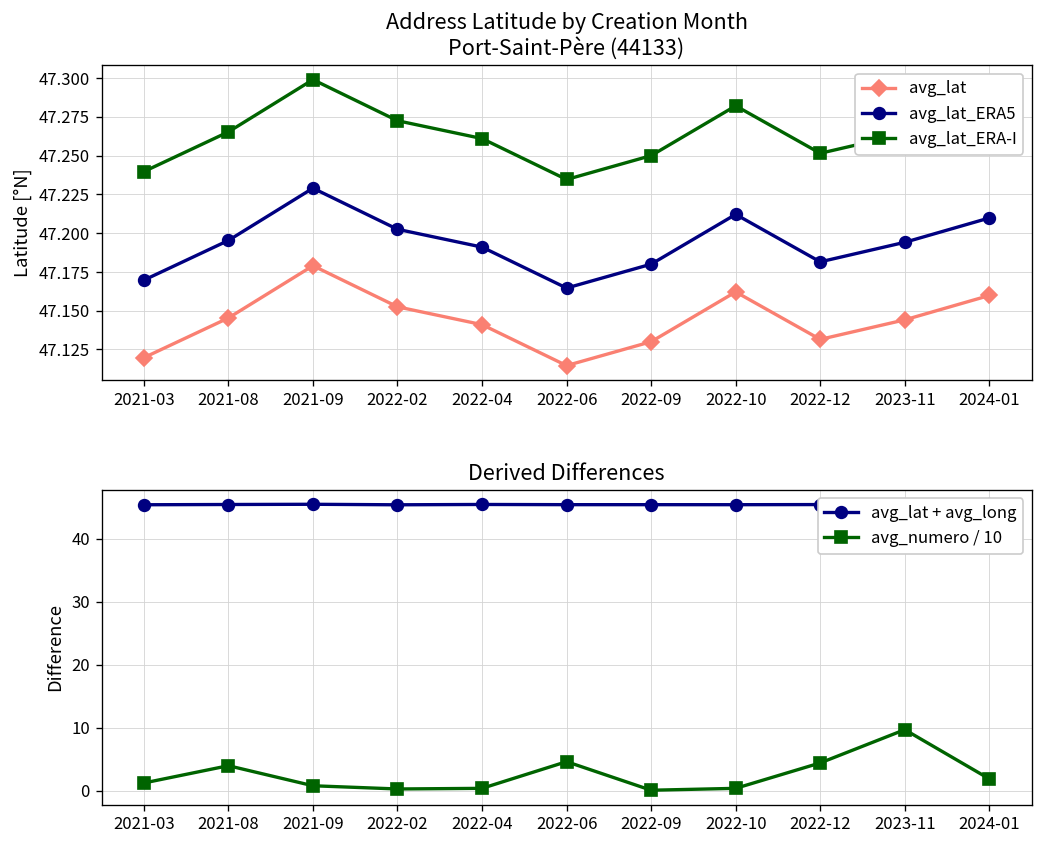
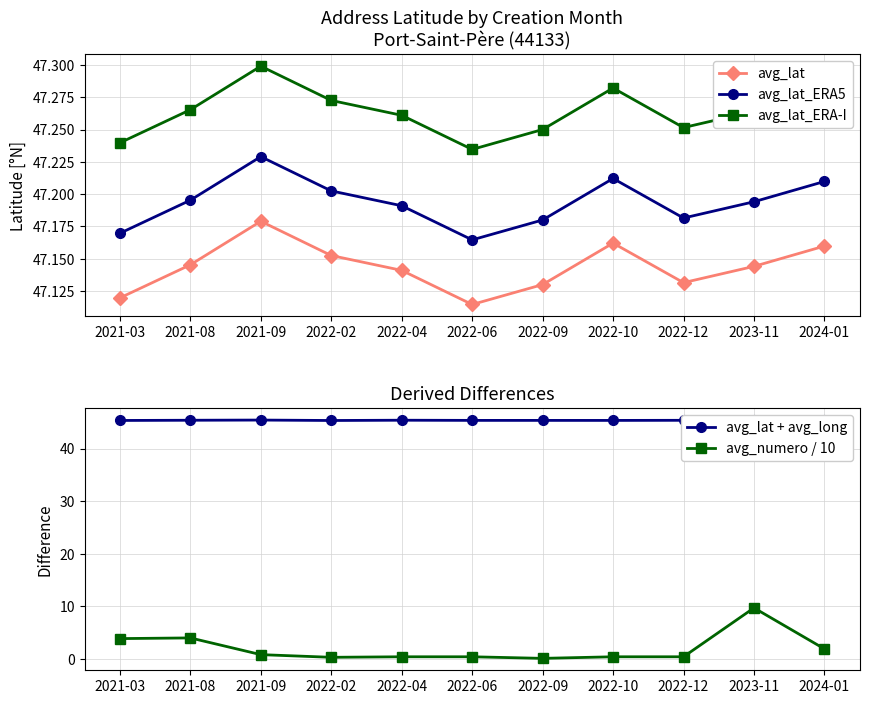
Derived Differences, avg_numero / 10, 2021-03: 1 -> 4
Derived Differences, avg_numero / 10, 2022-06: 5 -> 0
Derived Differences, avg_numero / 10, 2022-12: 4 -> 0
